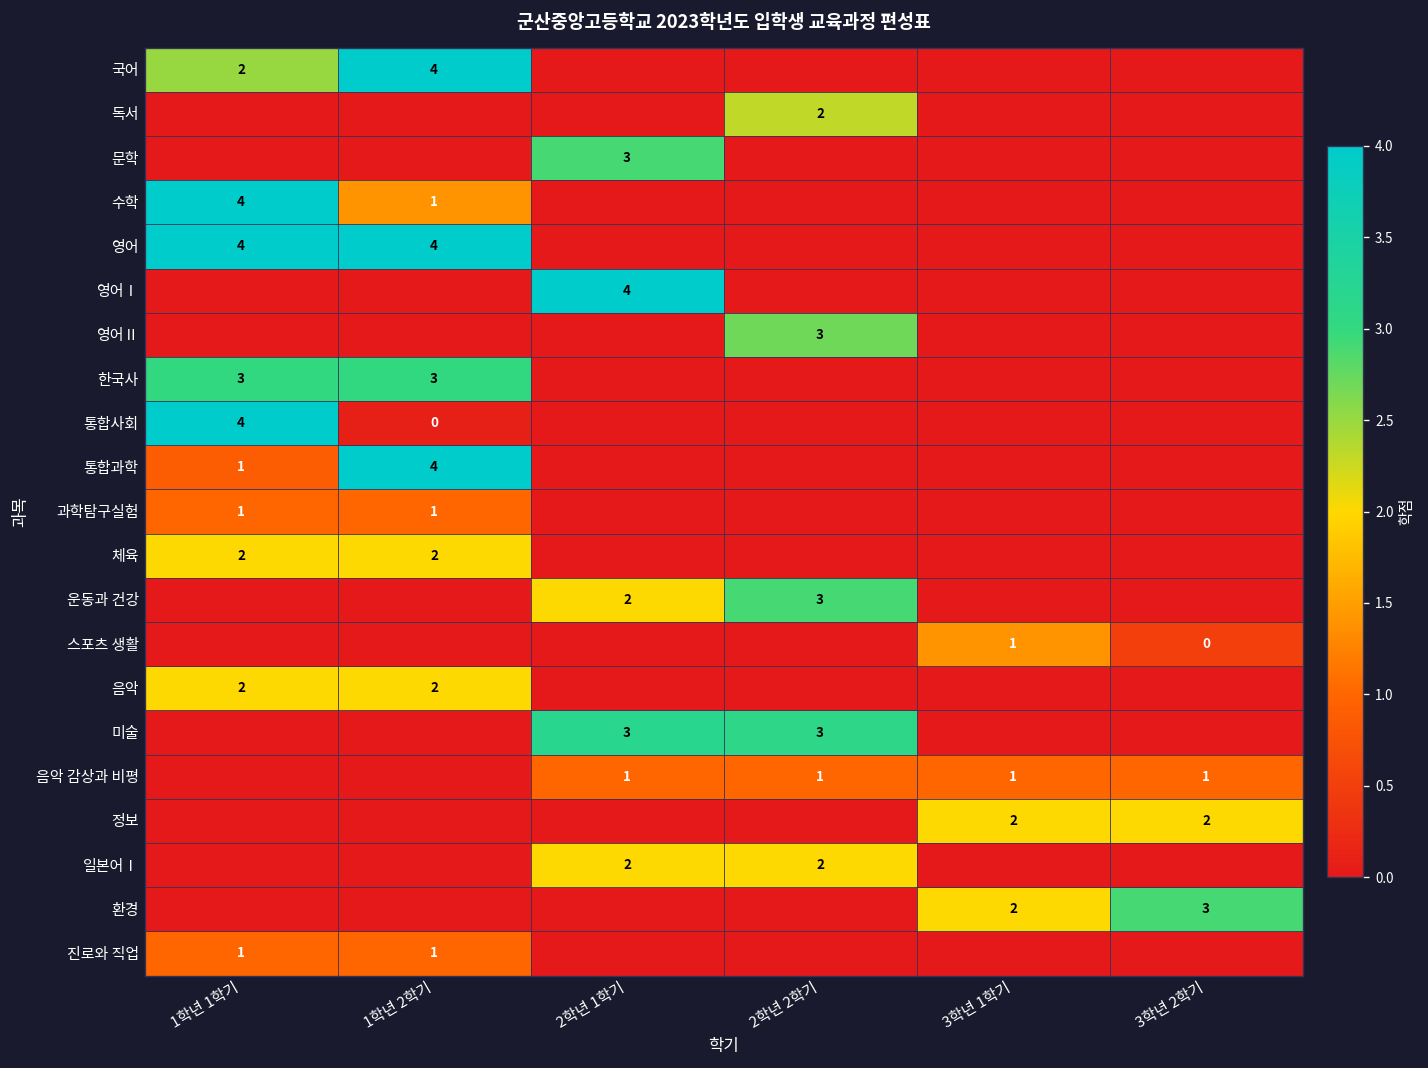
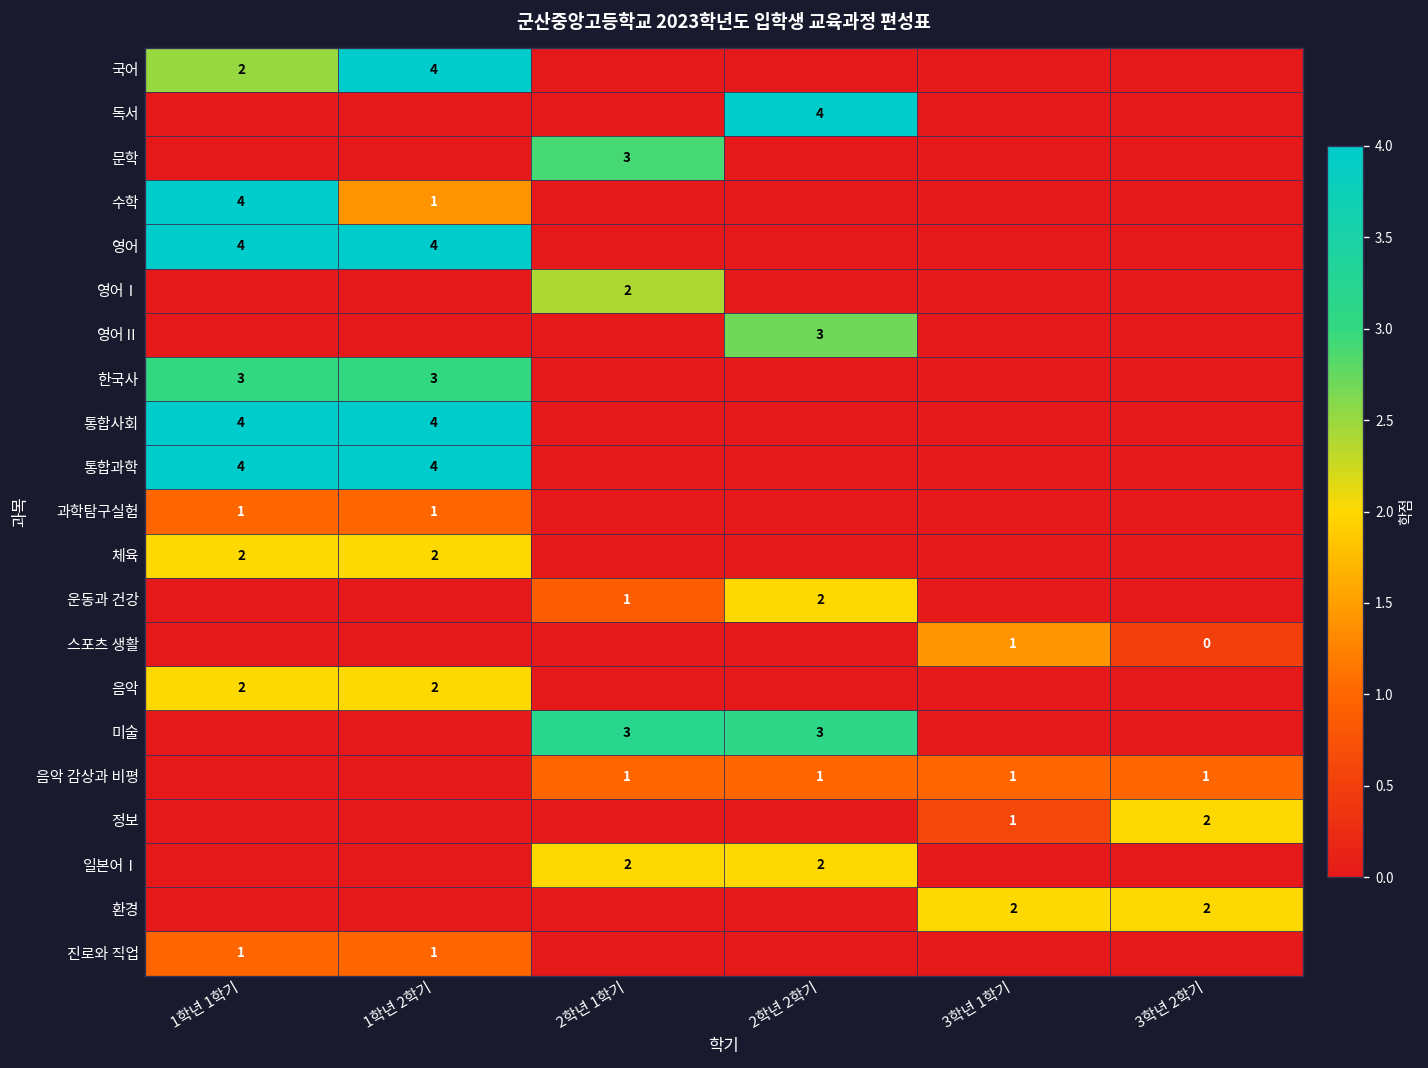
독서, 2학년 2학기: 2 -> 4
영어Ⅰ, 2학년 1학기: 4 -> 2
통합사회, 1학년 2학기: 0 -> 4
통합과학, 1학년 1학기: 1 -> 4
운동과 건강, 2학년 1학기: 2 -> 1
운동과 건강, 2학년 2학기: 3 -> 2
정보, 3학년 1학기: 2 -> 1
환경, 3학년 2학기: 3 -> 2
